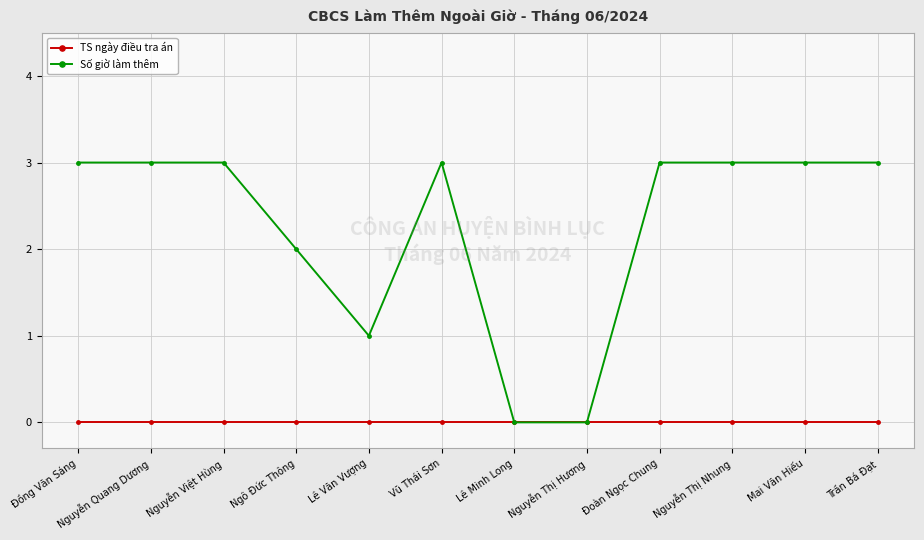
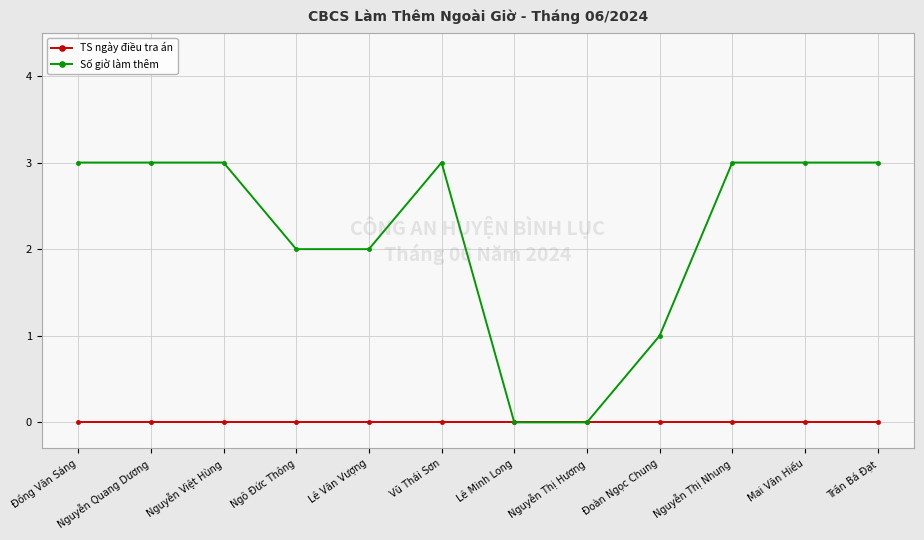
Số giờ làm thêm, Lê Văn Vượng: 1 -> 2
Số giờ làm thêm, Đoàn Ngọc Chung: 3 -> 1
